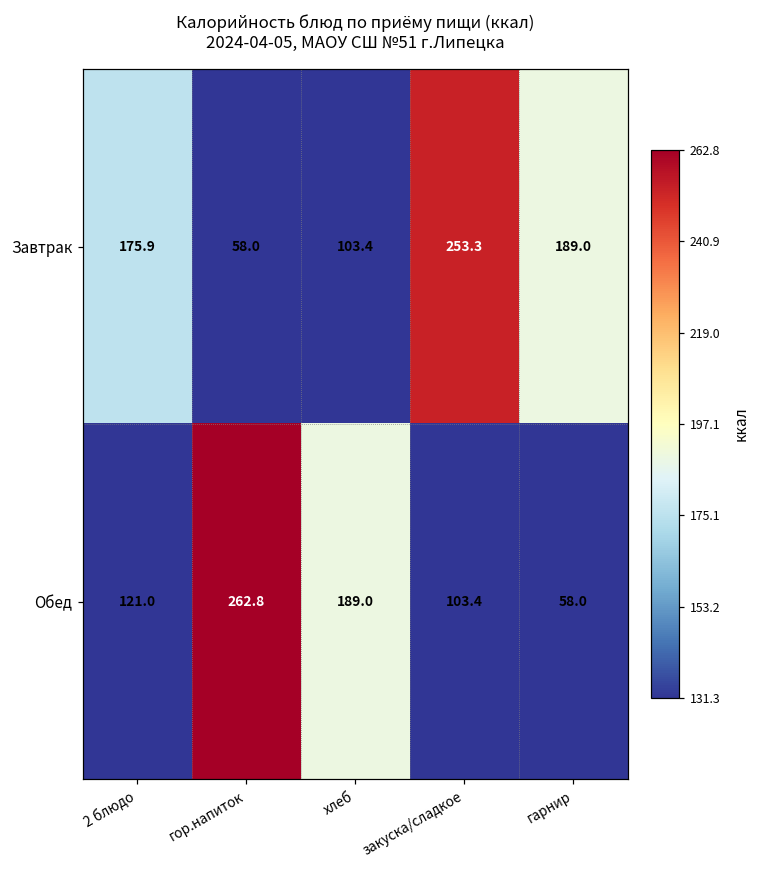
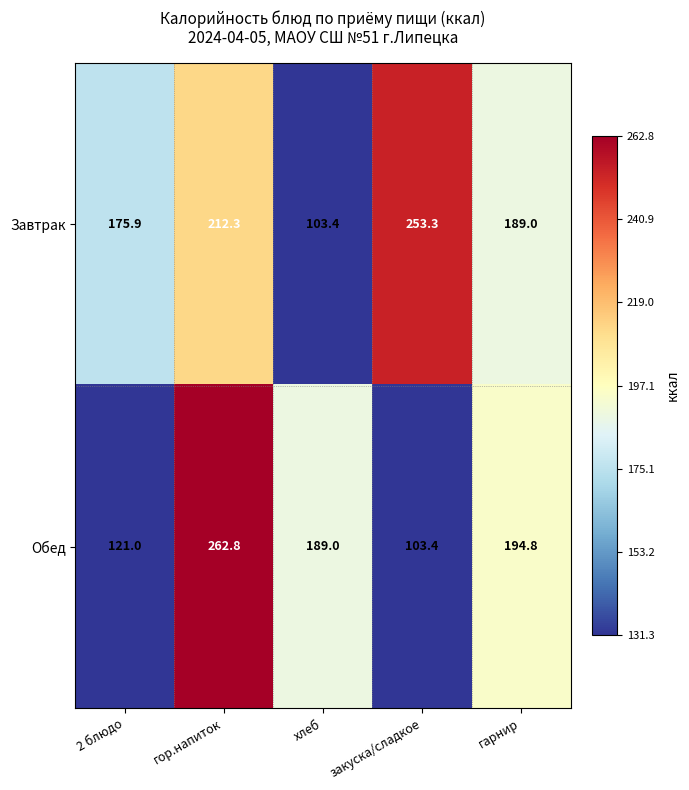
Завтрак, гор.напиток: 58.0 -> 212.3
Обед, гарнир: 58.0 -> 194.8
